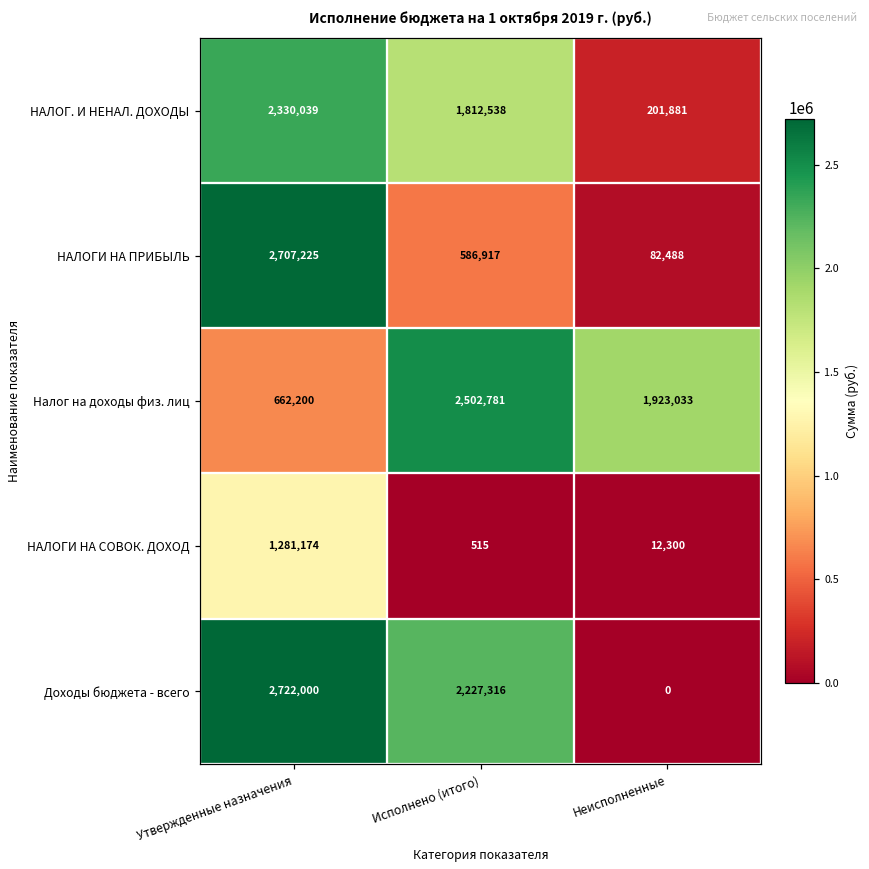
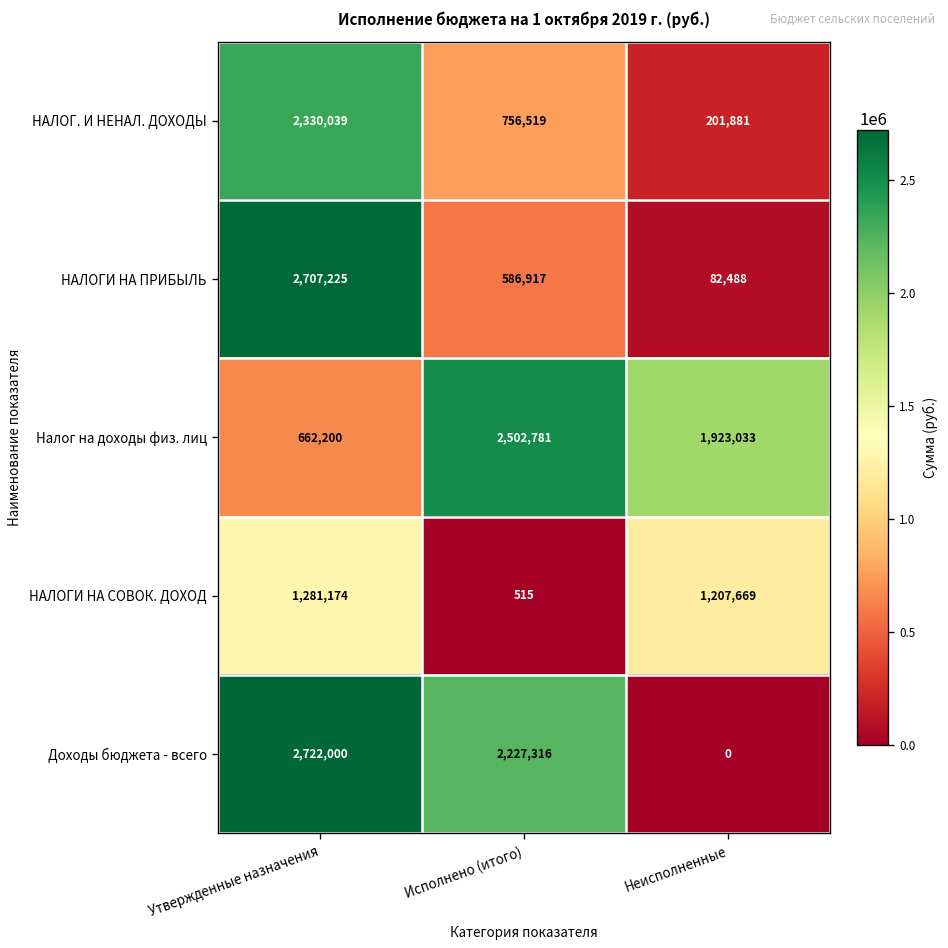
НАЛОГ. И НЕНАЛ. ДОХОДЫ, Исполнено (итого): 1,812,538 -> 756,519
НАЛОГИ НА СОВОК. ДОХОД, Неисполненные: 12,300 -> 1,207,669
